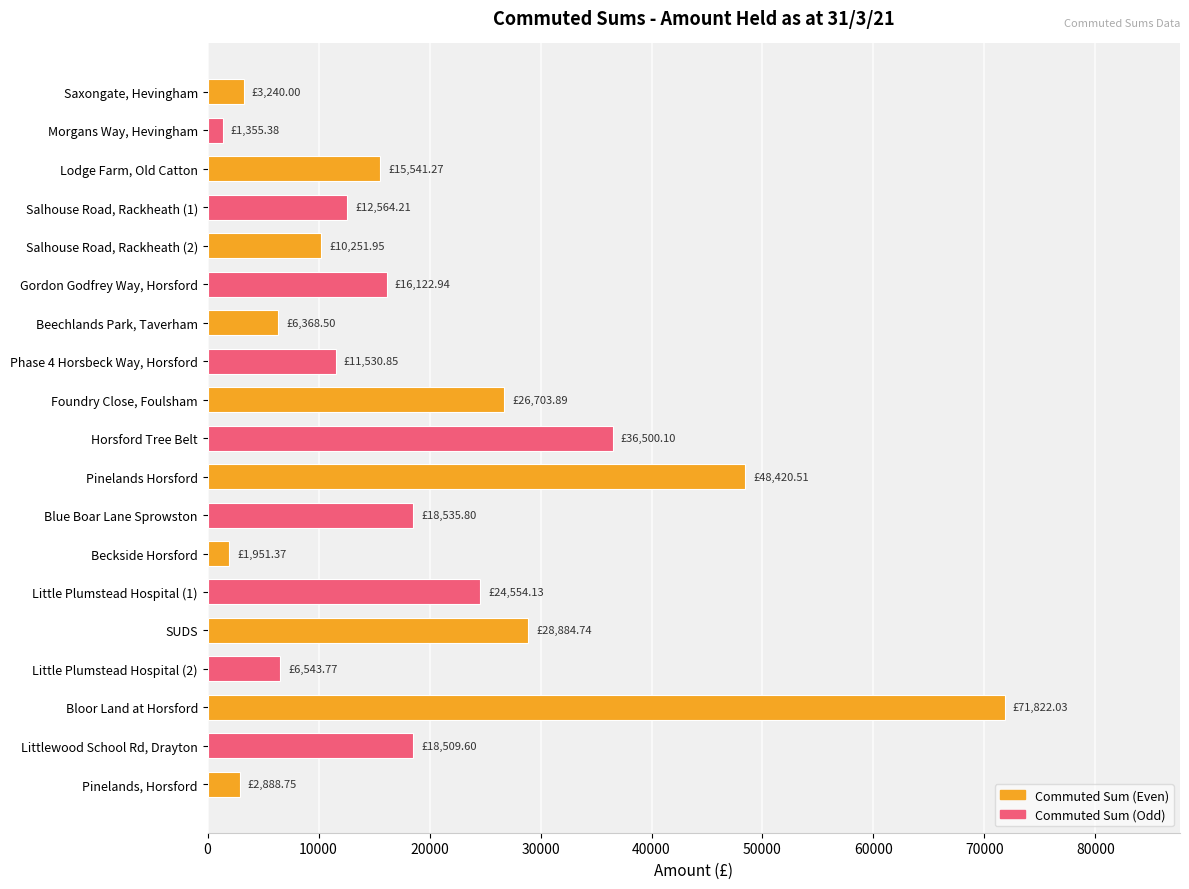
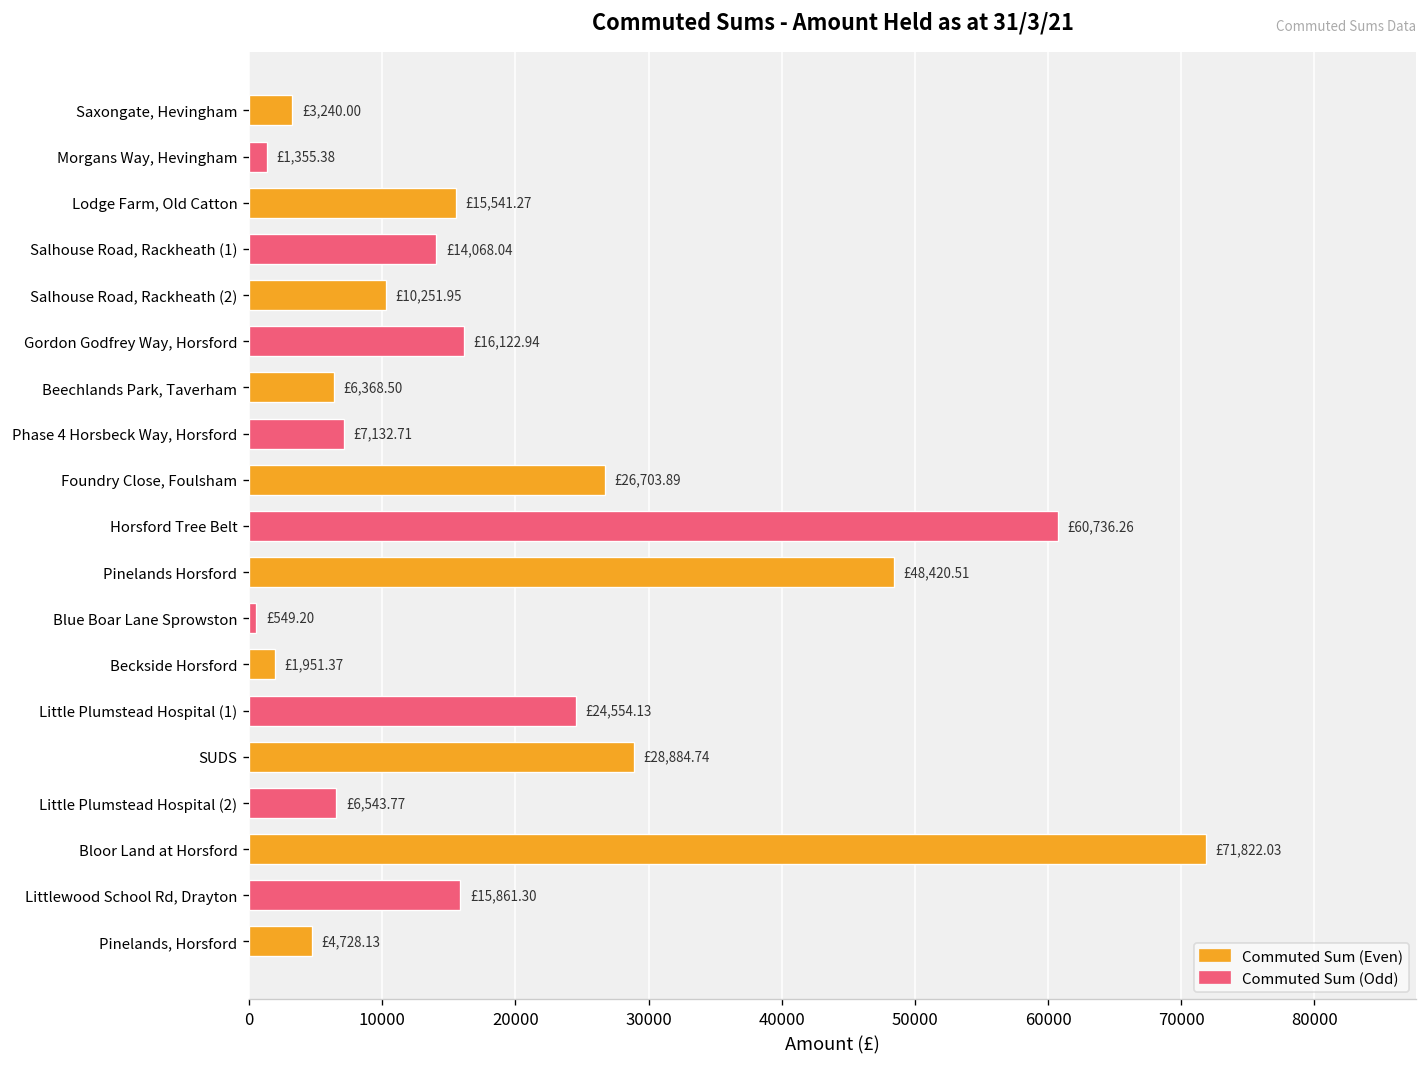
Salhouse Road, Rackheath (1): £12,564.21 -> £14,068.04
Phase 4 Horsbeck Way, Horsford: £11,530.85 -> £7,132.71
Horsford Tree Belt: £36,500.10 -> £60,736.26
Blue Boar Lane Sprowston: £18,535.80 -> £549.20
Littlewood School Rd, Drayton: £18,509.60 -> £15,861.30
Pinelands, Horsford: £2,888.75 -> £4,728.13
